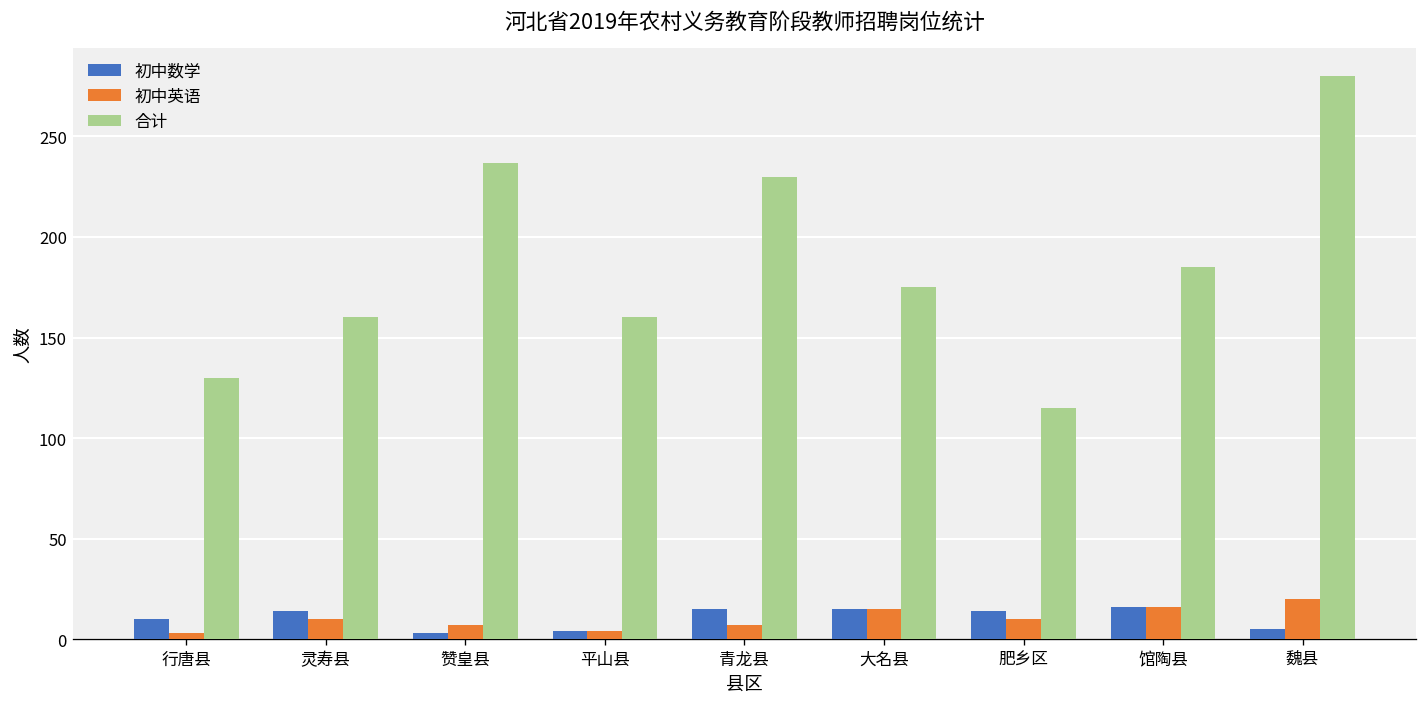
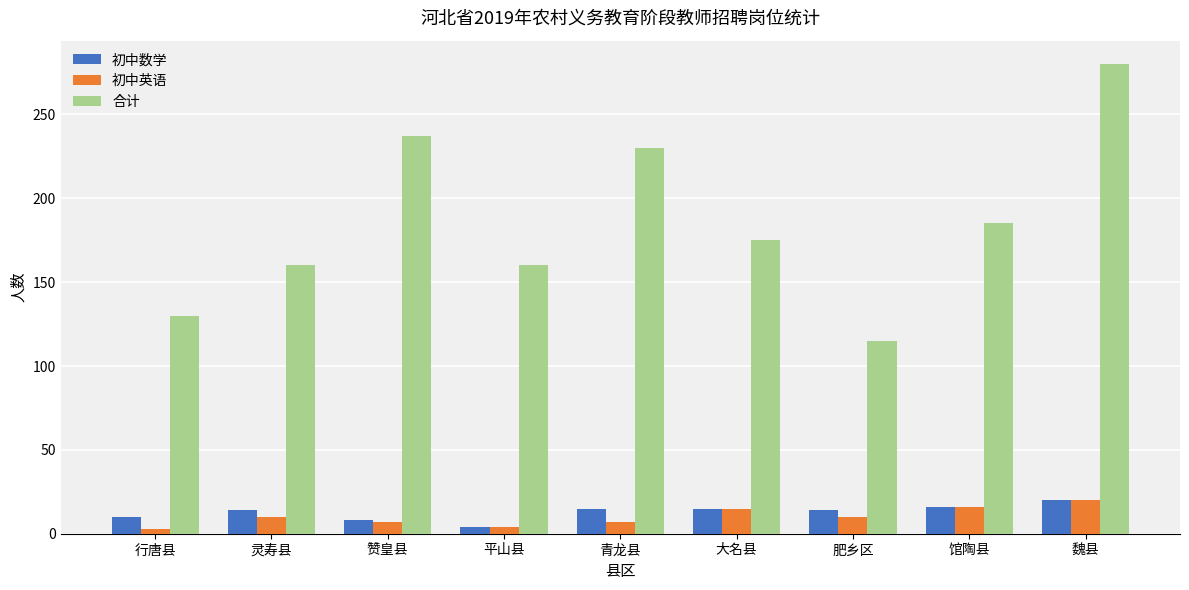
初中数学, 赞皇县: 3 -> 8
初中数学, 魏县: 5 -> 20
